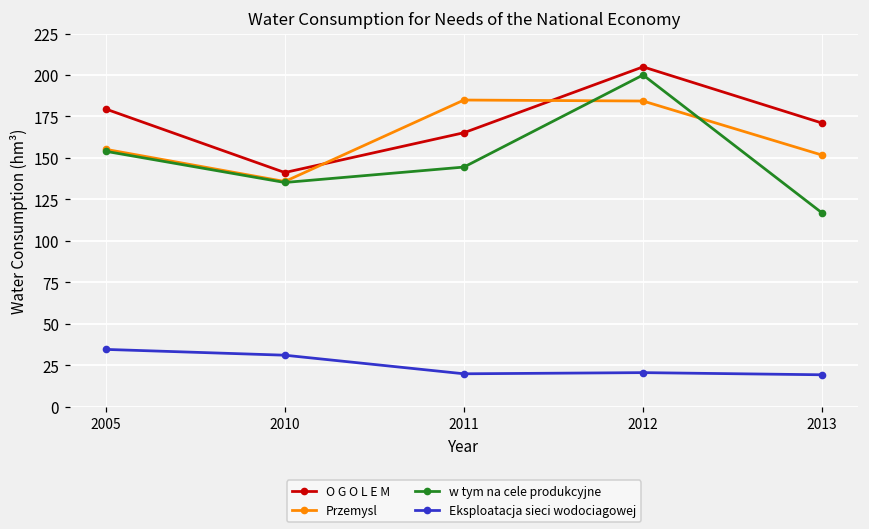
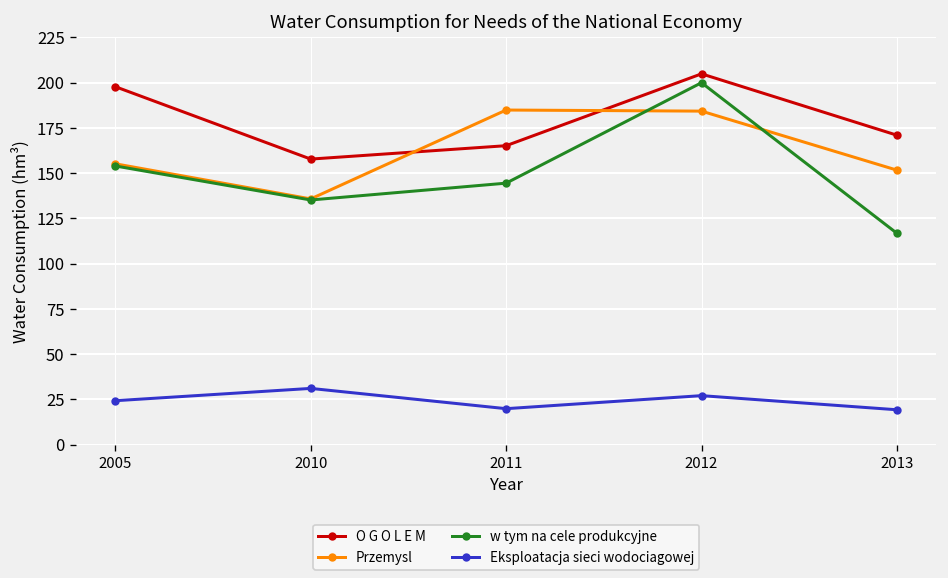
O G O L E M, 2005: 180 -> 198
Eksploatacja sieci wodociagowej, 2005: 35 -> 24
O G O L E M, 2010: 141 -> 158
Eksploatacja sieci wodociagowej, 2012: 21 -> 27
